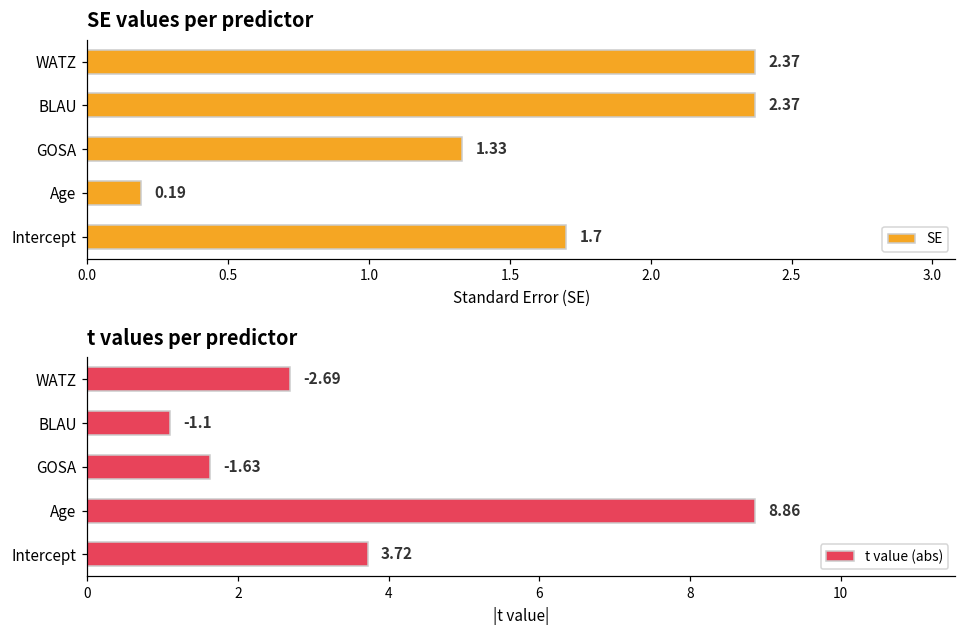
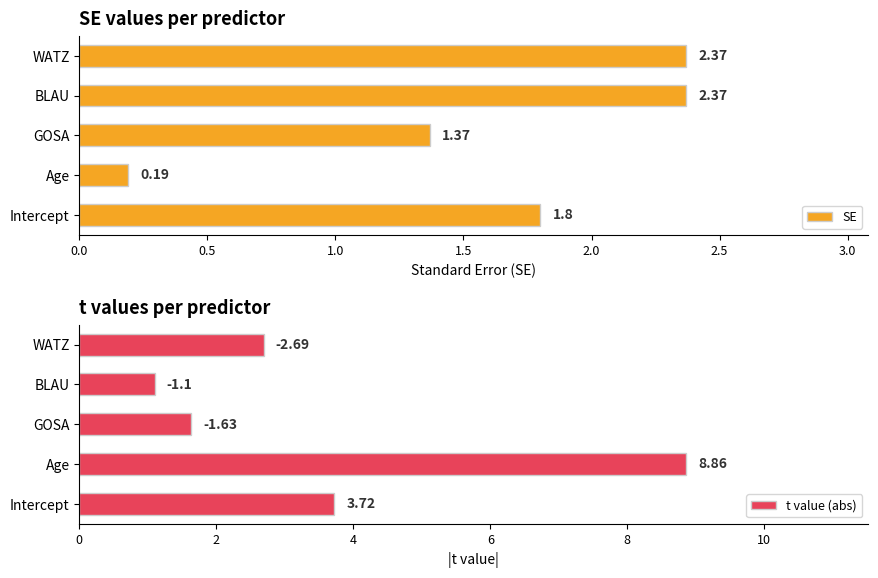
SE values per predictor, GOSA: 1.33 -> 1.37
SE values per predictor, Intercept: 1.7 -> 1.8
